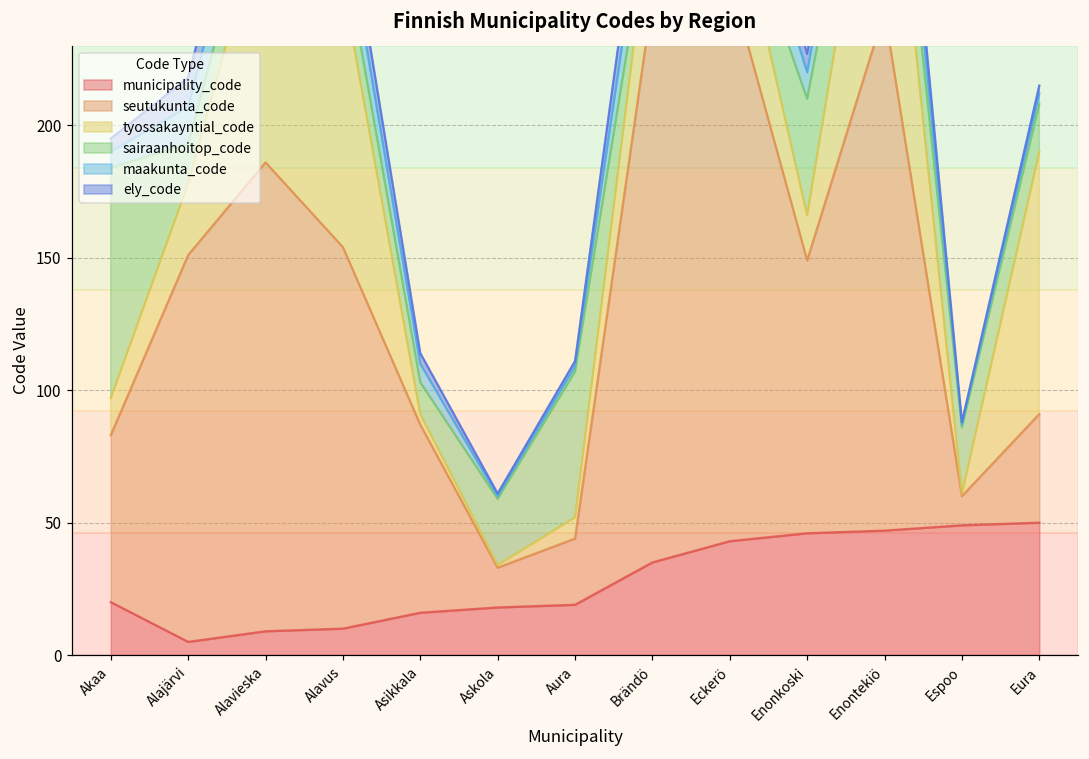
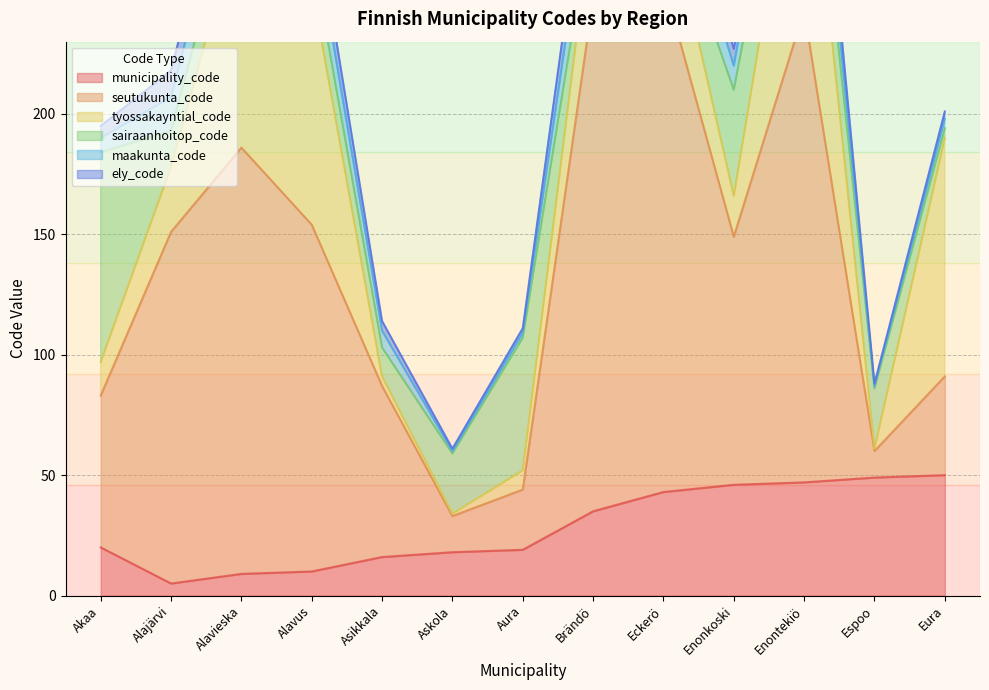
sairaanhoitop_code, Eura: 18 -> 4
